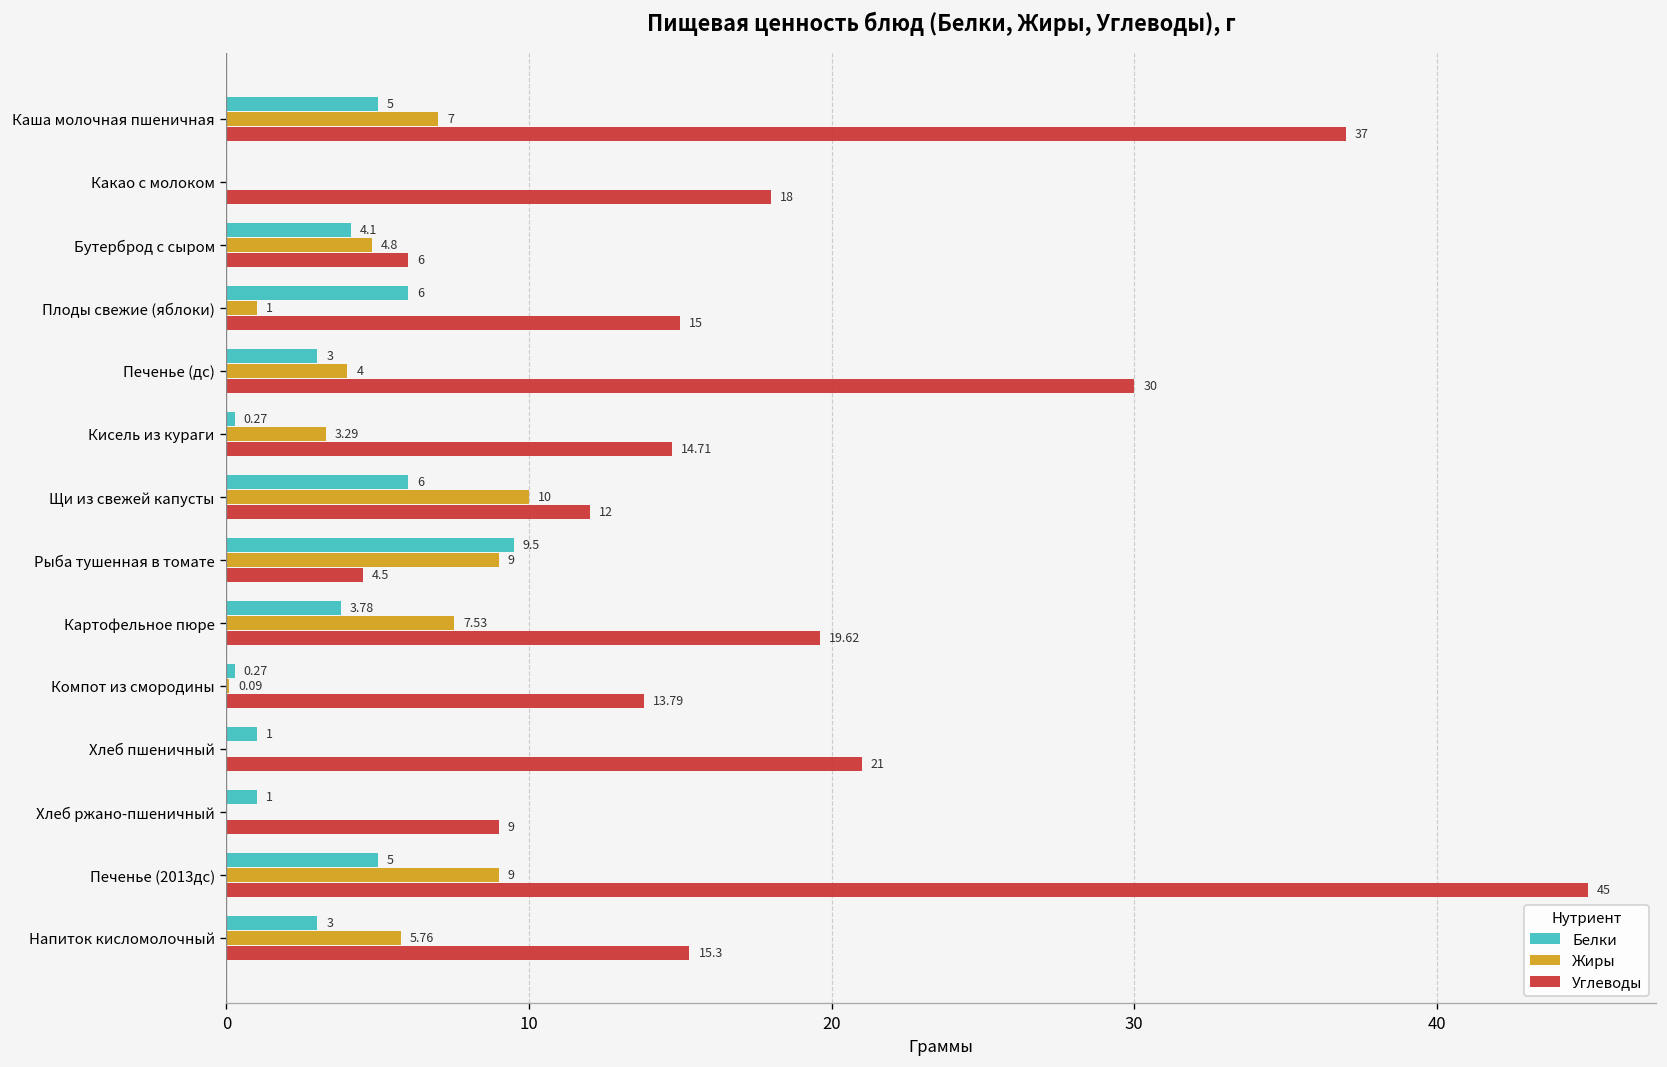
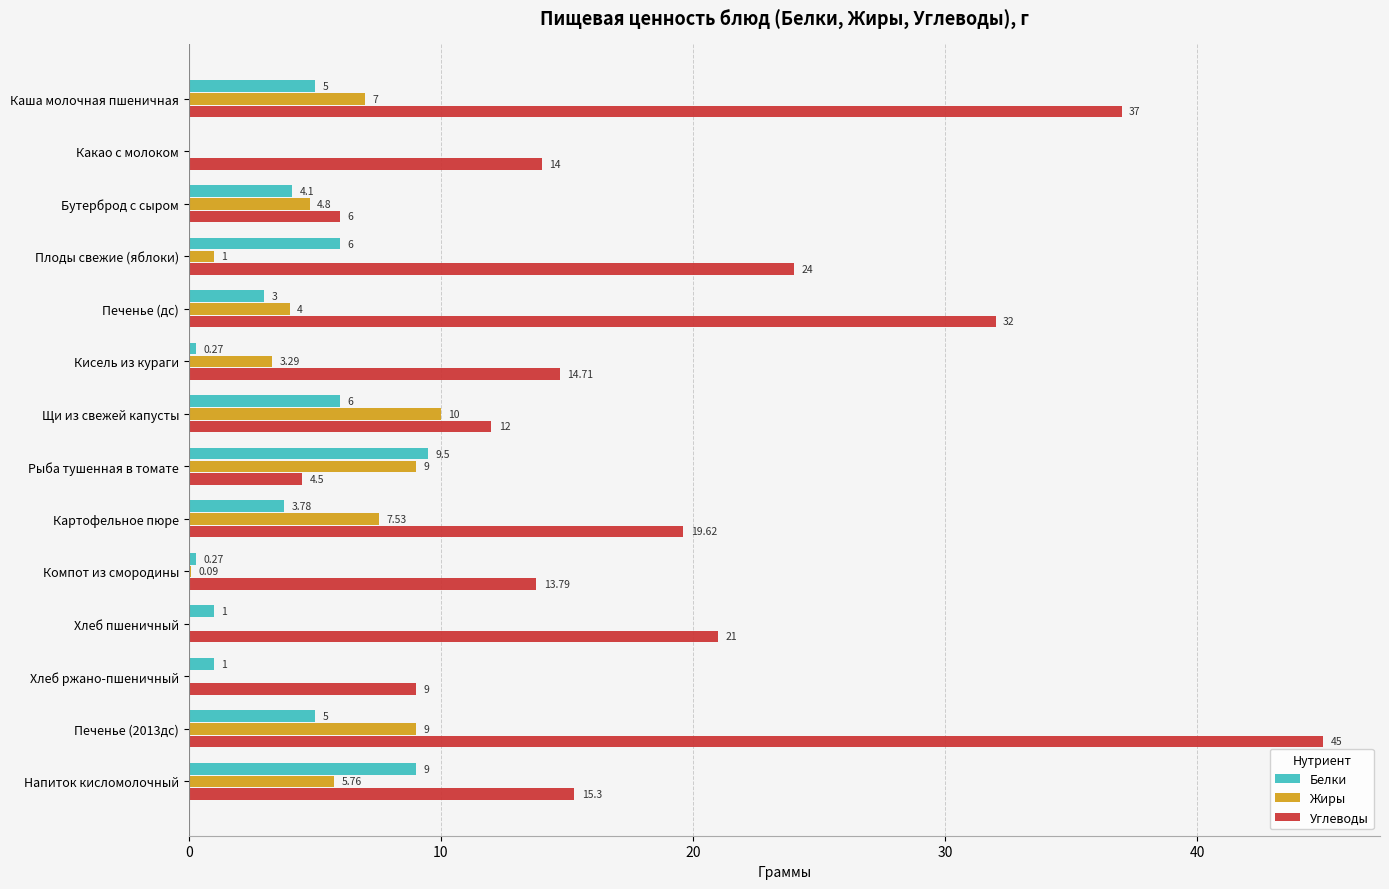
Углеводы, Какао с молоком: 18 -> 14
Углеводы, Плоды свежие (яблоки): 15 -> 24
Углеводы, Печенье (дс): 30 -> 32
Белки, Напиток кисломолочный: 3 -> 9
